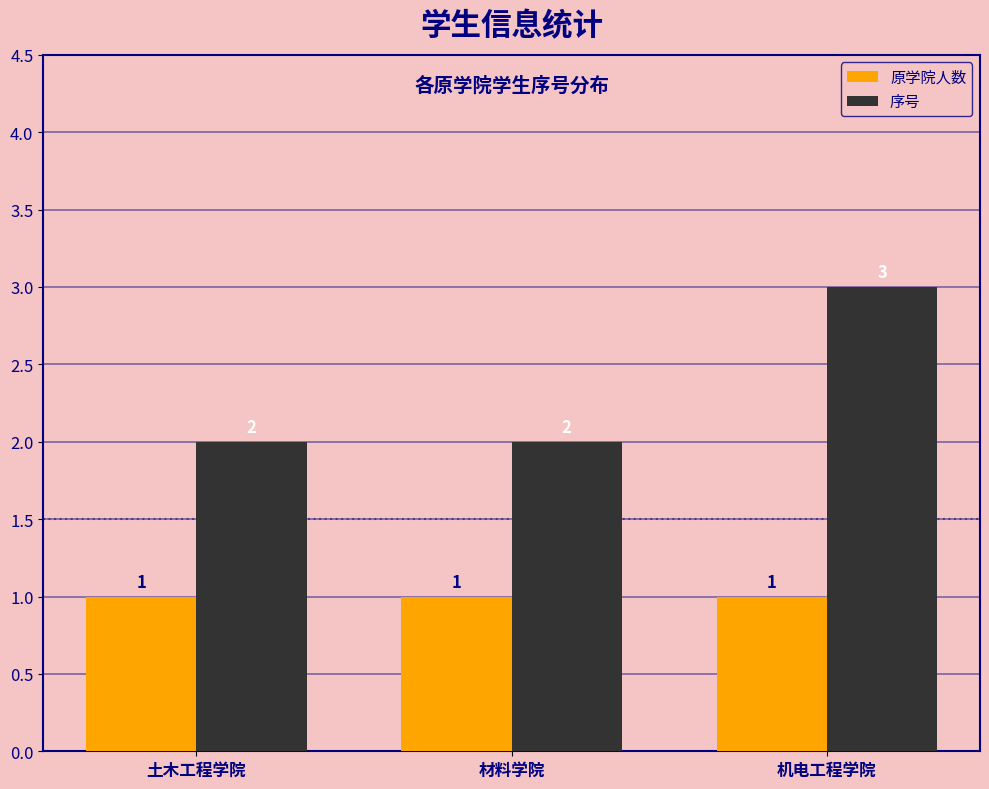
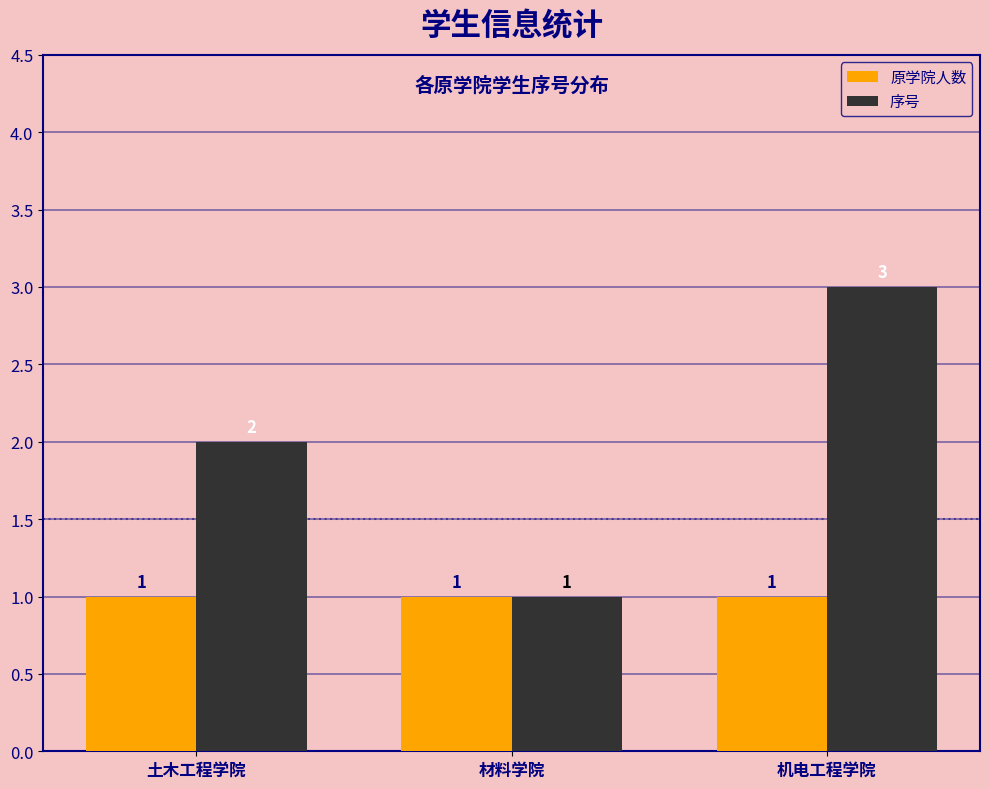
序号, 材料学院: 2 -> 1
